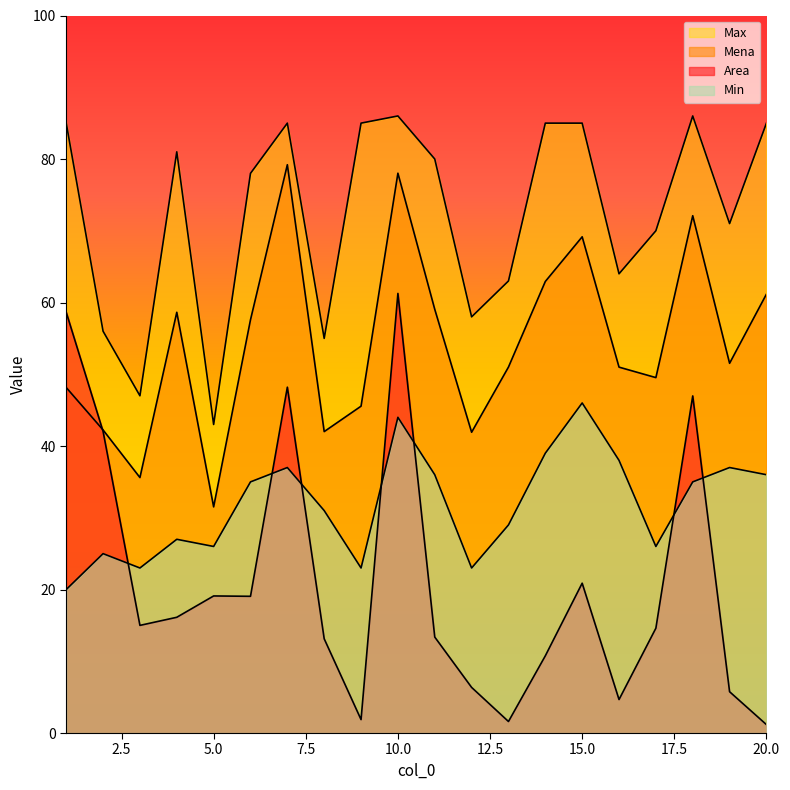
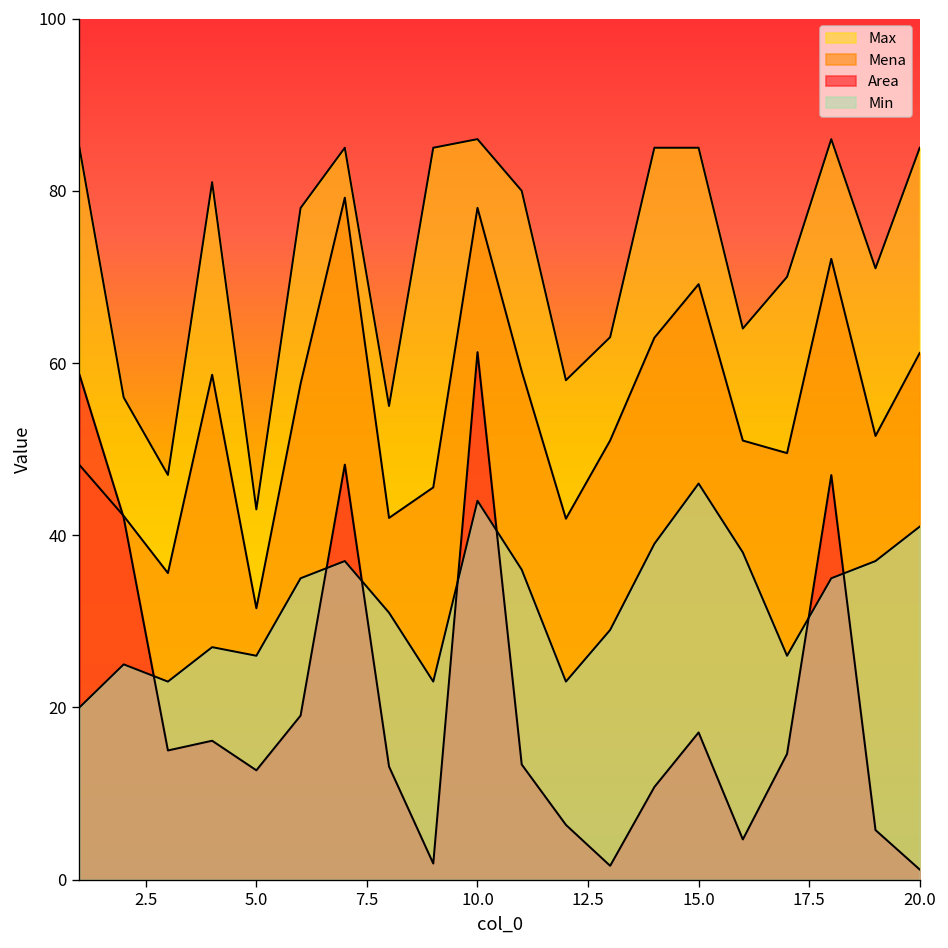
Area, 5.0: 19 -> 13
Area, 15.0: 21 -> 17
Min, 20.0: 36 -> 41
